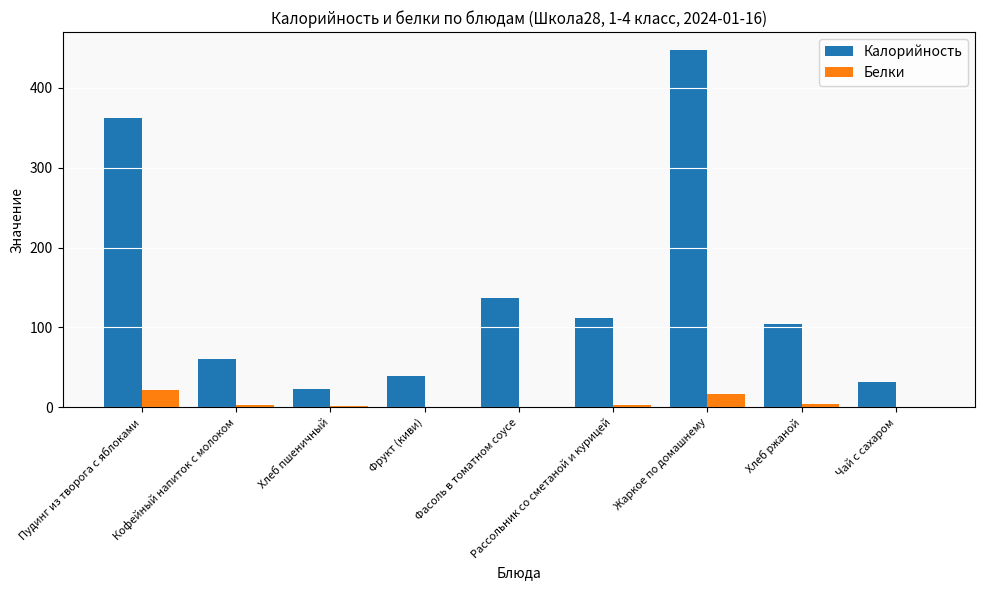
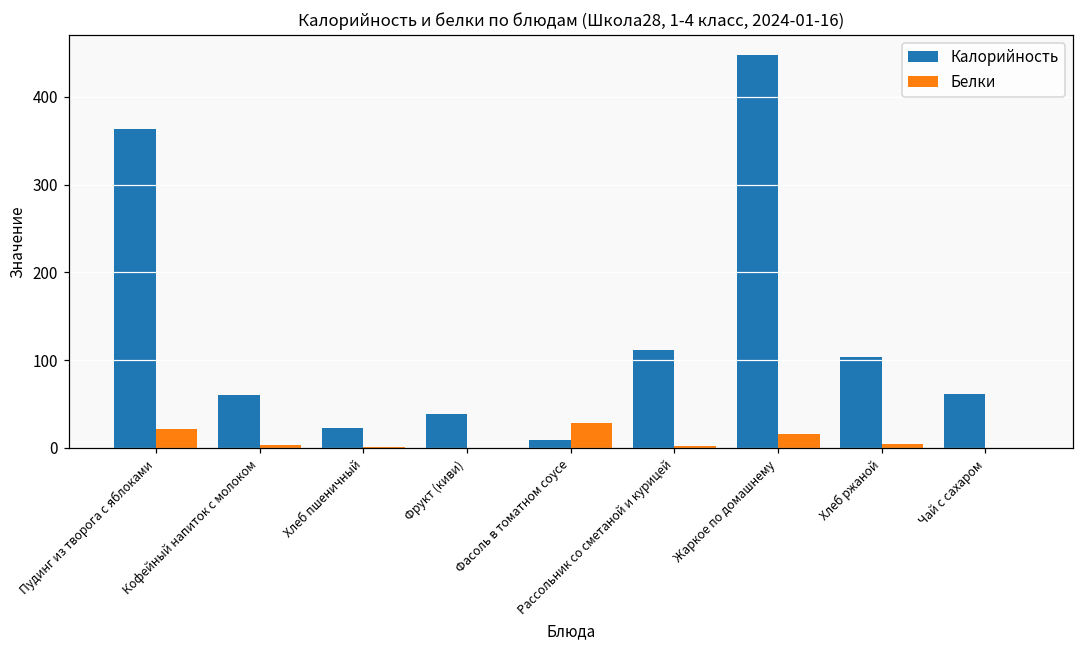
Калорийность, Фасоль в томатном соусе: 140 -> 10
Белки, Фасоль в томатном соусе: 0 -> 30
Калорийность, Чай с сахаром: 30 -> 60
